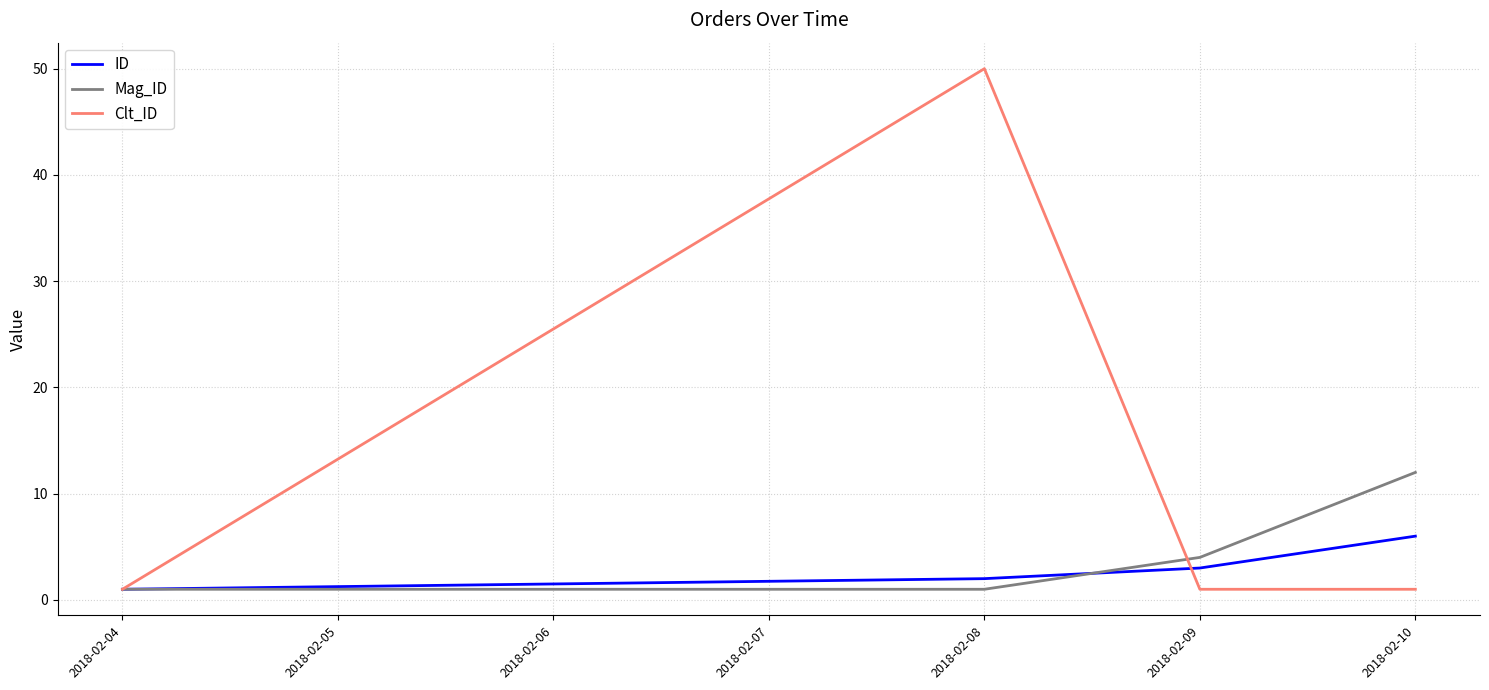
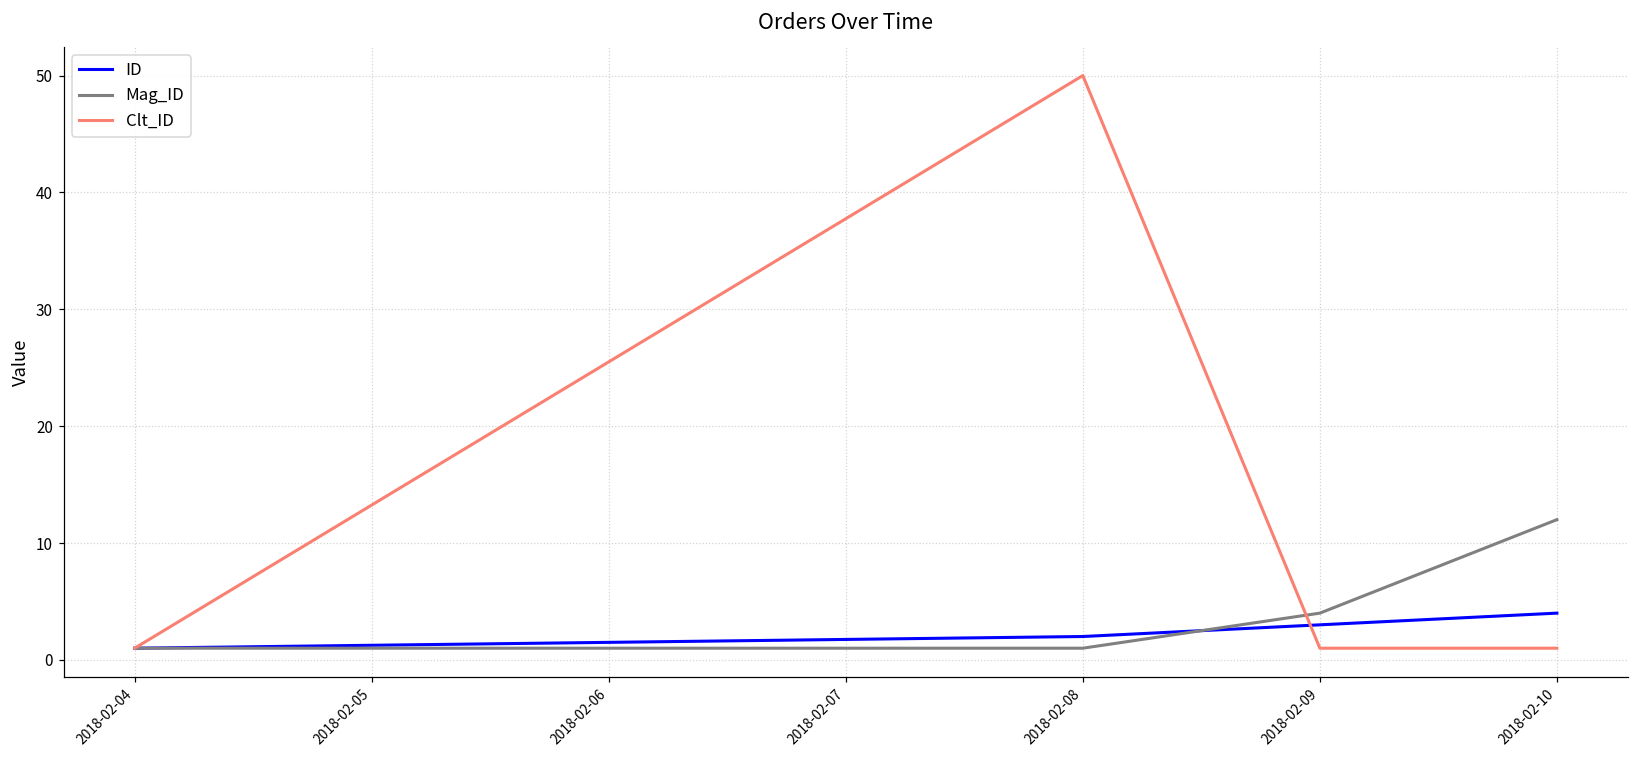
ID, 2018-02-10: 6 -> 4
